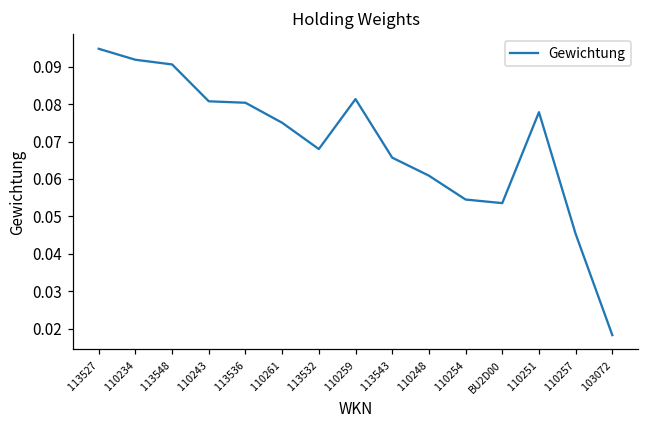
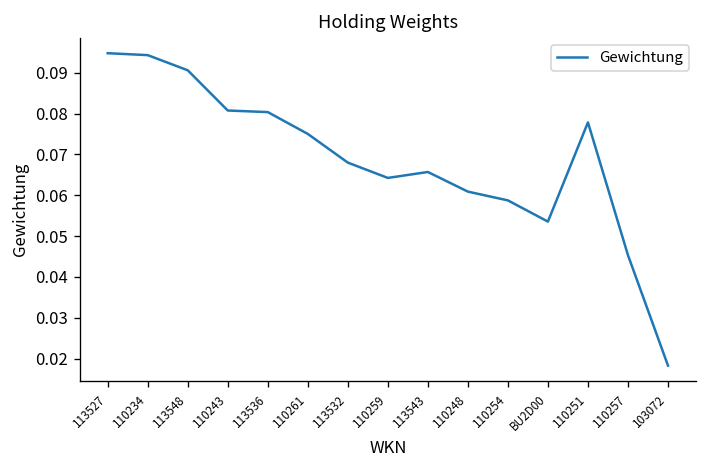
110234: 0.092 -> 0.094
110259: 0.081 -> 0.064
110254: 0.055 -> 0.059
